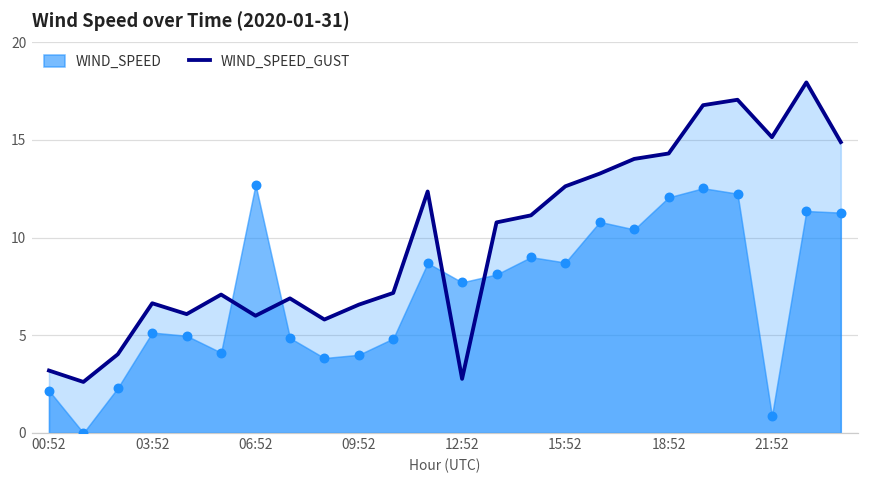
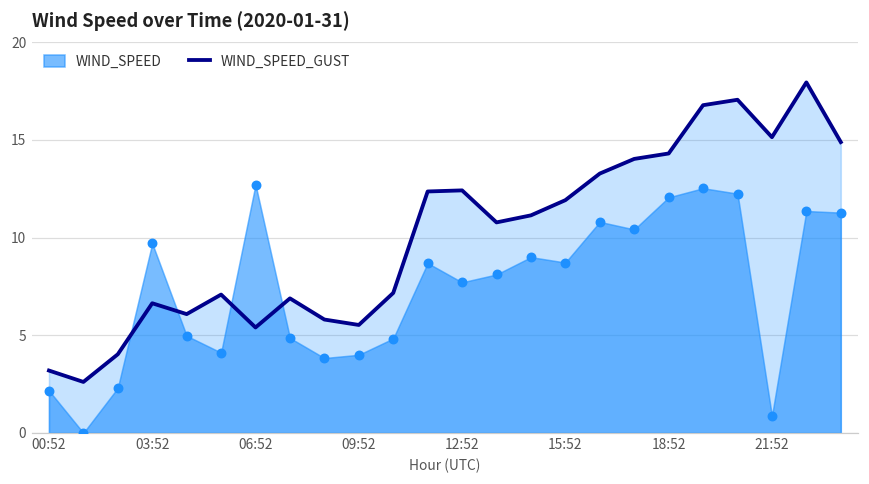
WIND_SPEED, 03:52: 5.1 -> 9.7
WIND_SPEED_GUST, 06:52: 6.0 -> 5.4
WIND_SPEED_GUST, 09:52: 6.6 -> 5.5
WIND_SPEED_GUST, 12:52: 2.8 -> 12.4
WIND_SPEED_GUST, 15:52: 12.6 -> 11.9
